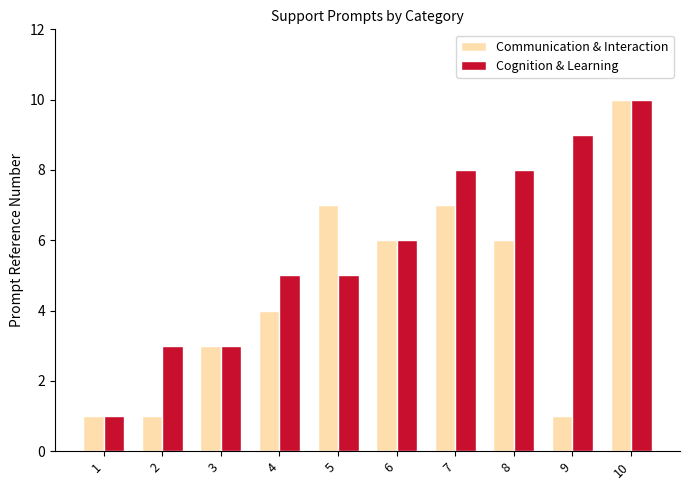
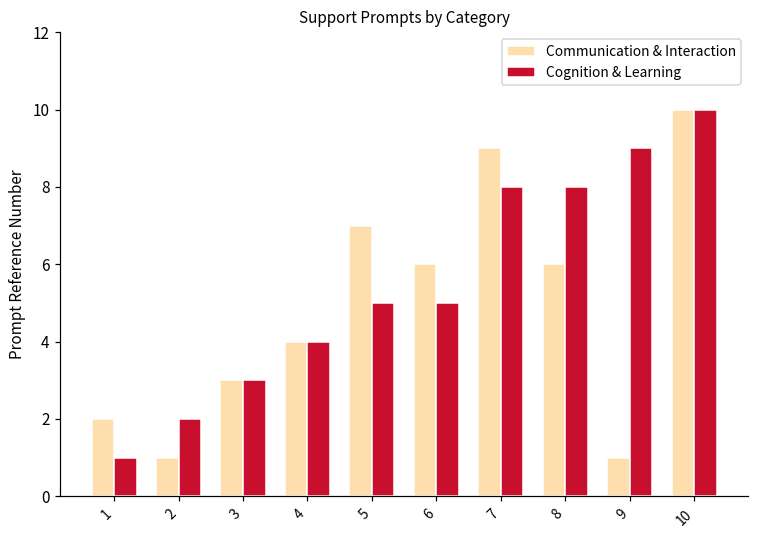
Communication & Interaction, 1: 1 -> 2
Cognition & Learning, 2: 3 -> 2
Cognition & Learning, 4: 5 -> 4
Cognition & Learning, 6: 6 -> 5
Communication & Interaction, 7: 7 -> 9
